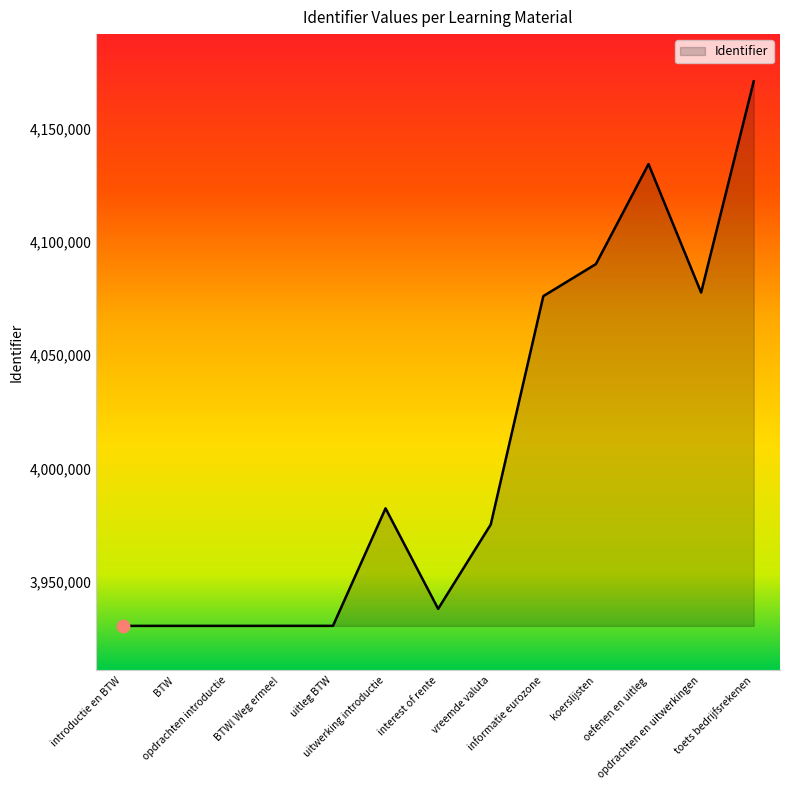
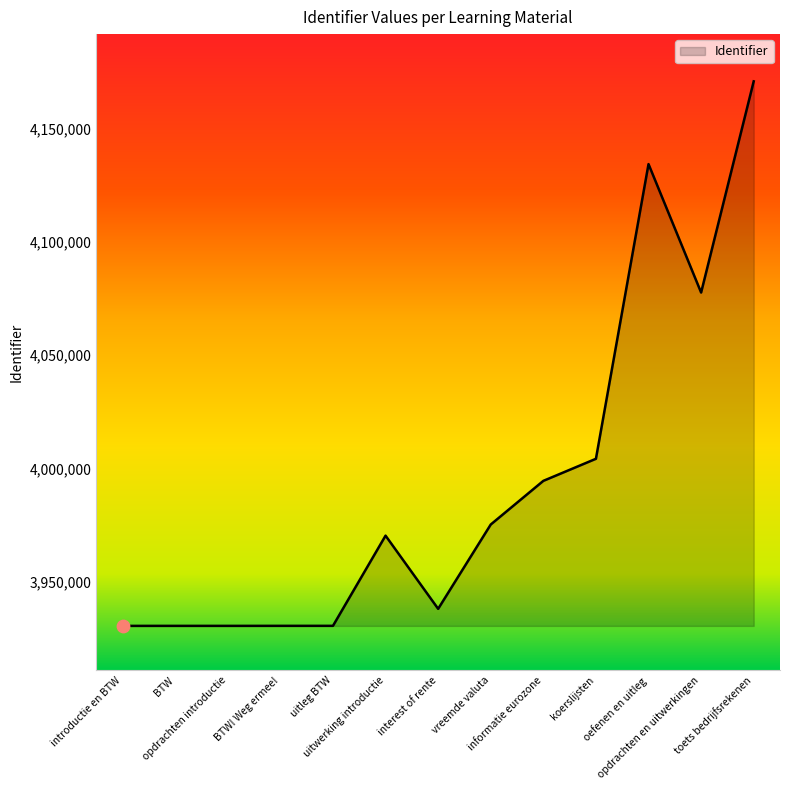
Identifier, uitwerking introductie: 3,982,000 -> 3,970,000
Identifier, informatie eurozone: 4,076,000 -> 3,995,000
Identifier, koerslijsten: 4,090,000 -> 4,004,000
